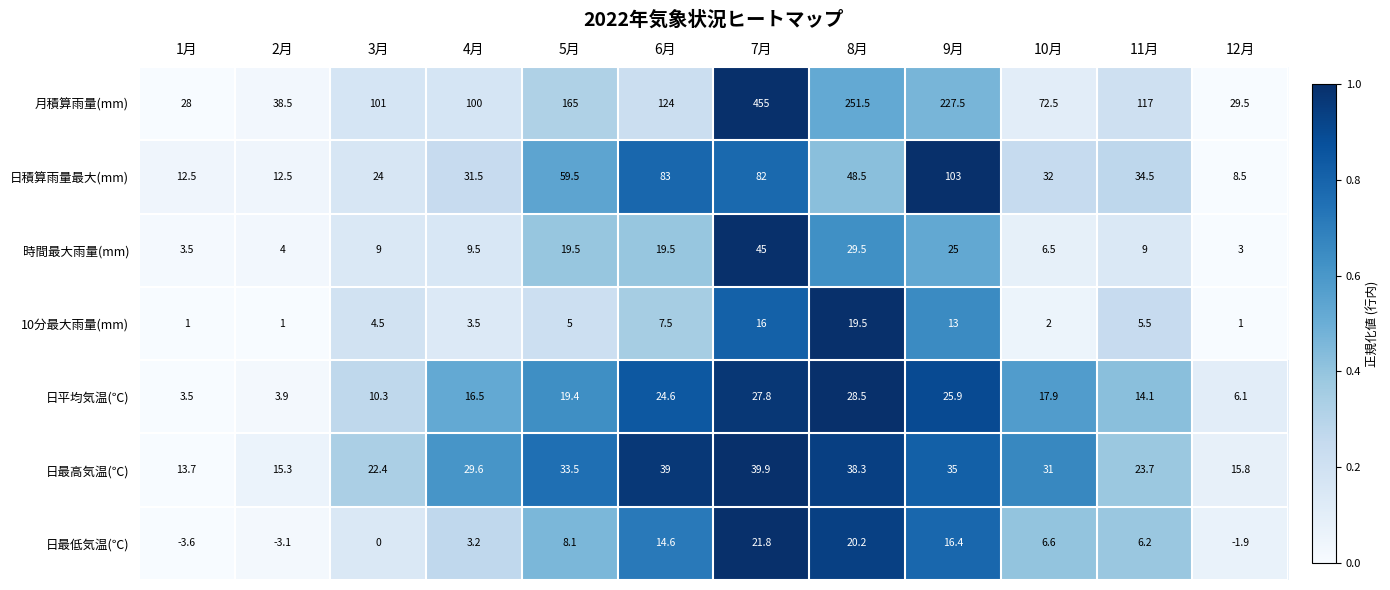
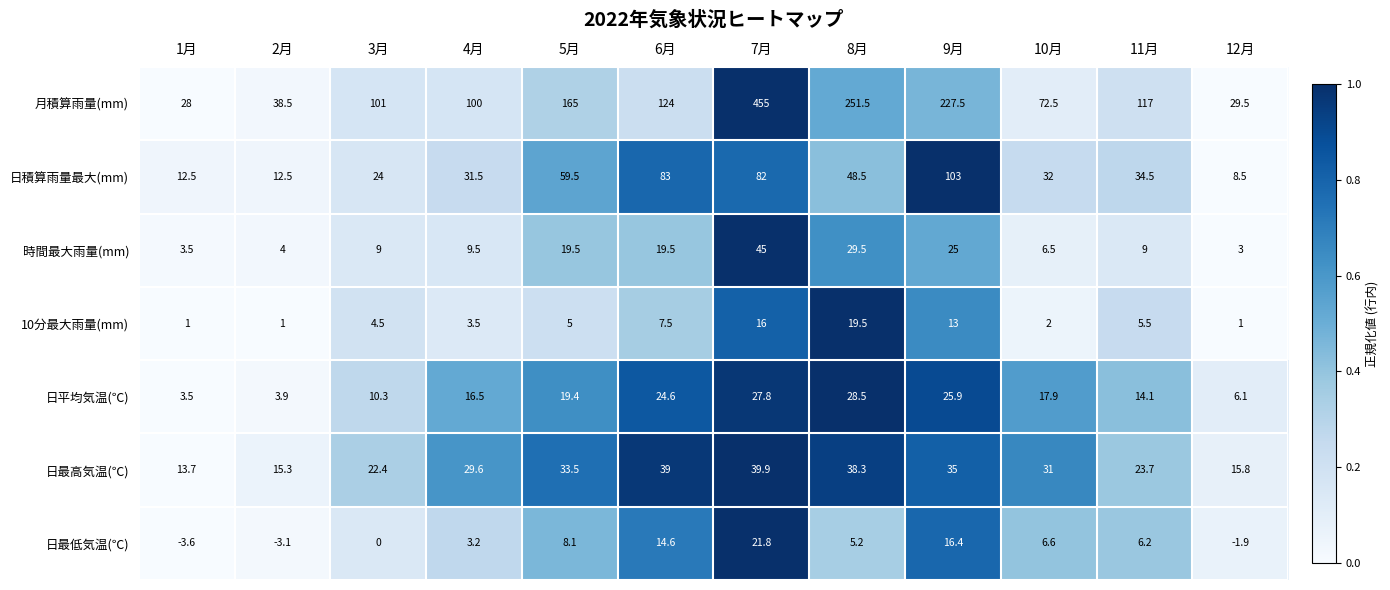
日最低気温(℃), 8月: 20.2 -> 5.2
